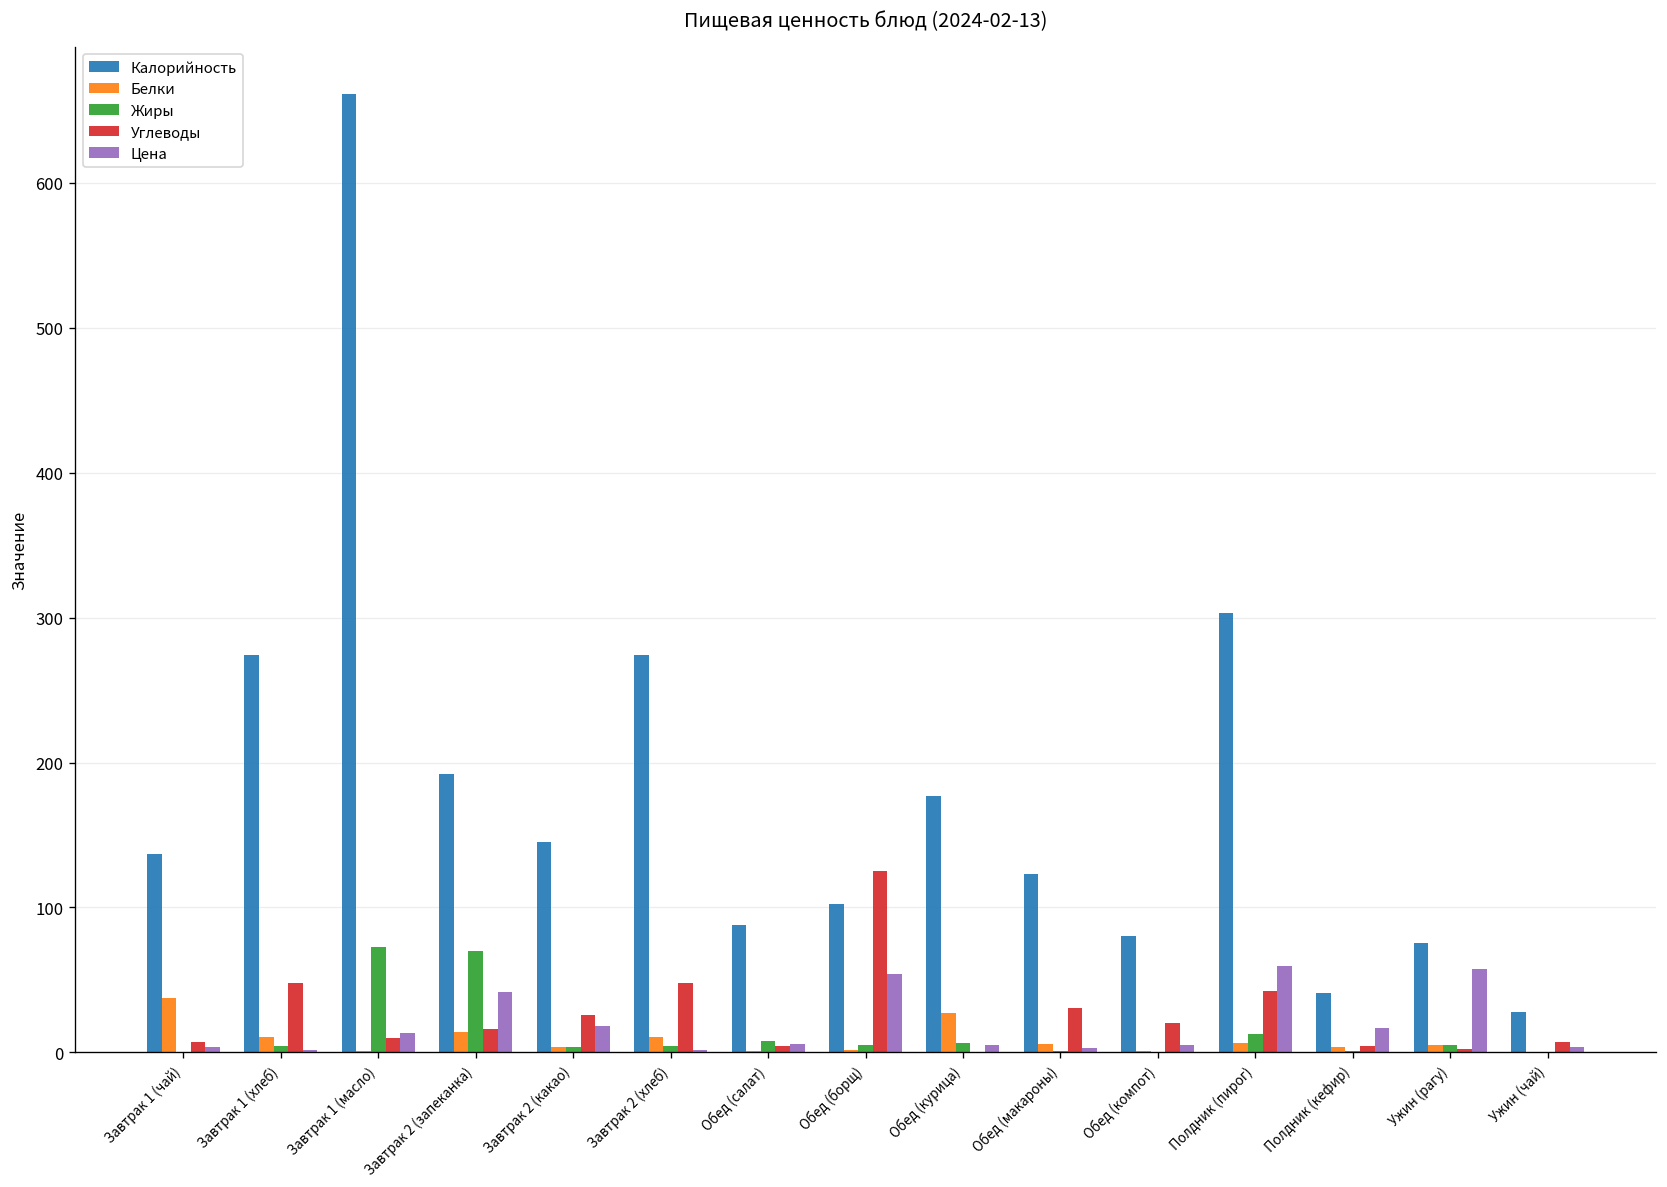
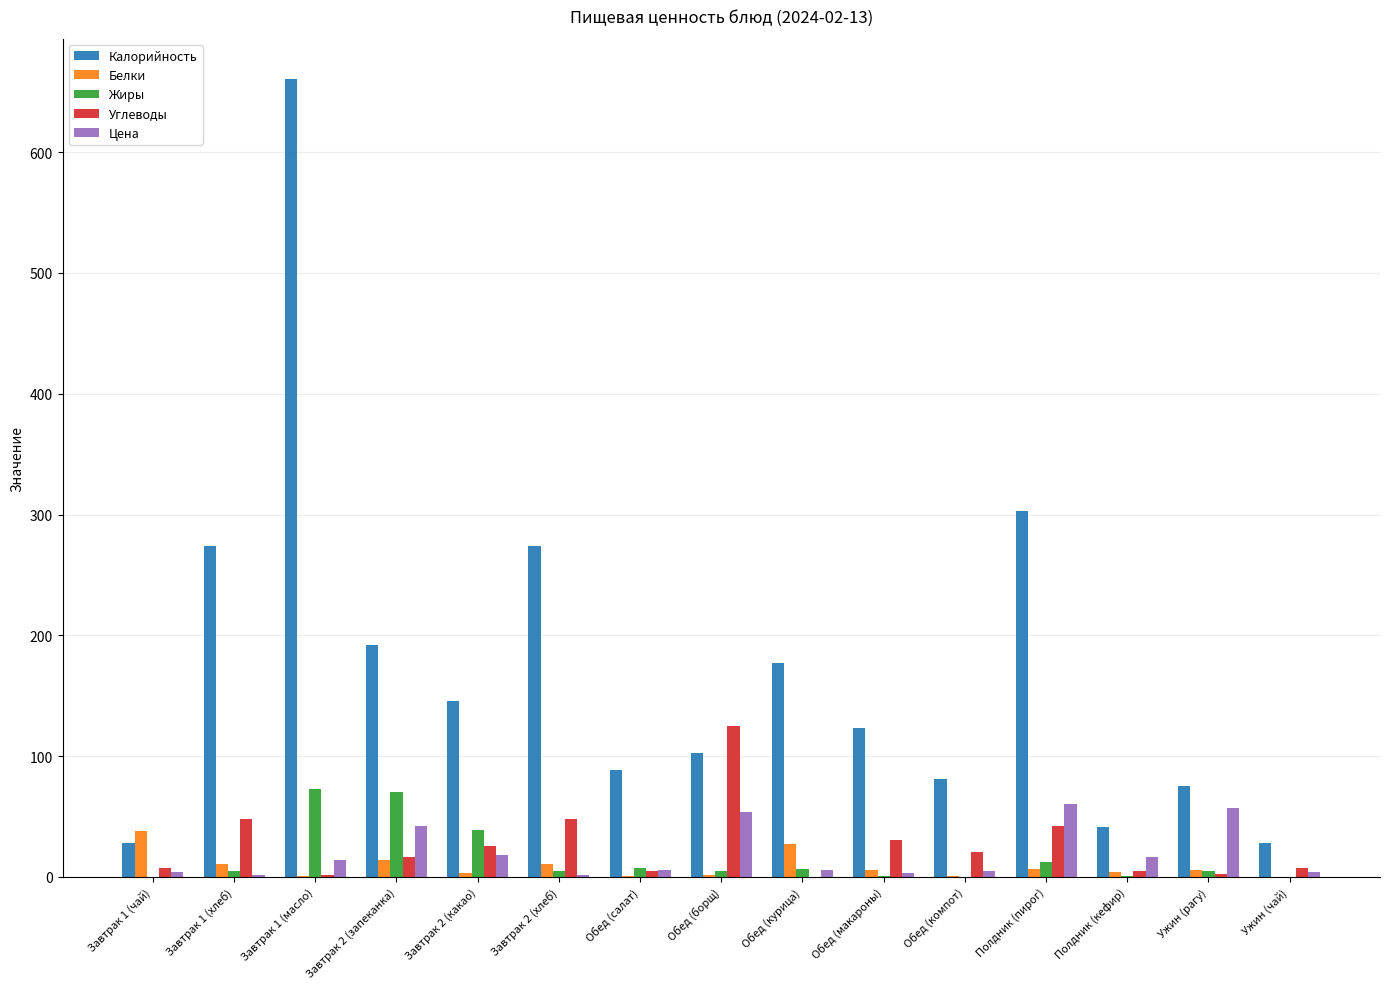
Калорийность, Завтрак 1 (чай): 137 -> 28
Углеводы, Завтрак 1 (масло): 10 -> 1
Жиры, Завтрак 2 (какао): 4 -> 39
